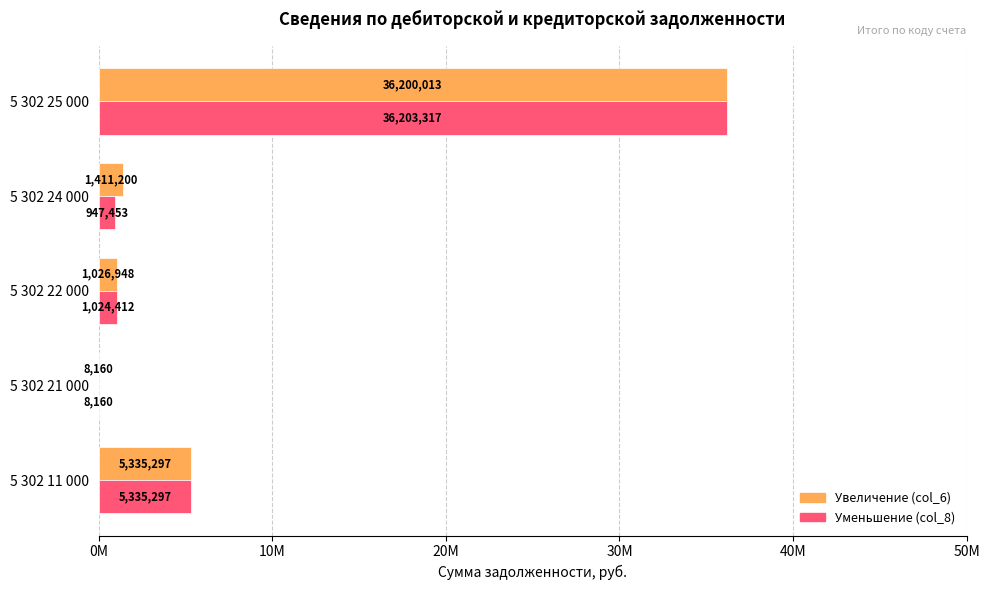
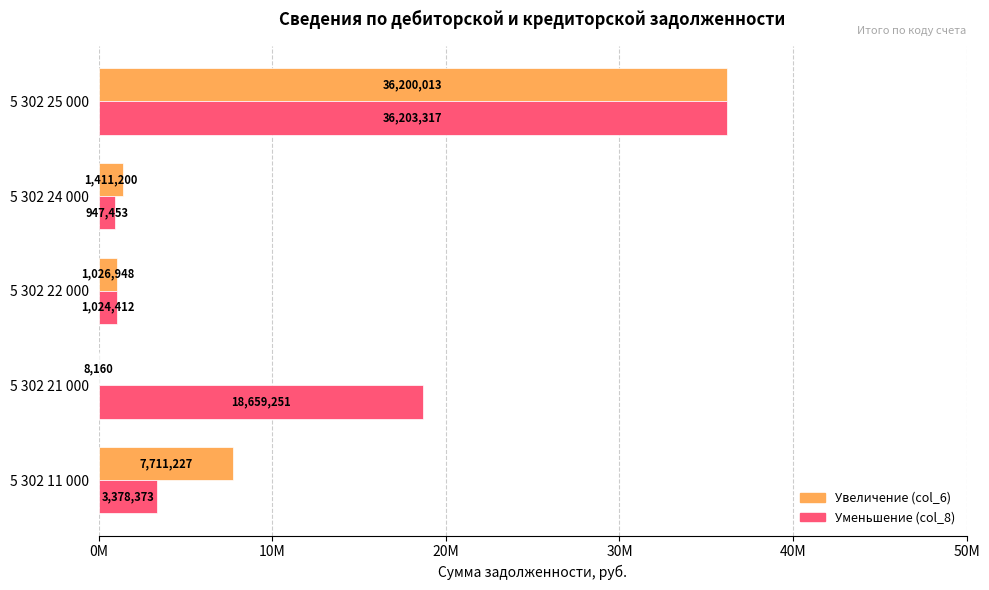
Уменьшение (col_8), 5 302 21 000: 8,160 -> 18,659,251
Увеличение (col_6), 5 302 11 000: 5,335,297 -> 7,711,227
Уменьшение (col_8), 5 302 11 000: 5,335,297 -> 3,378,373
